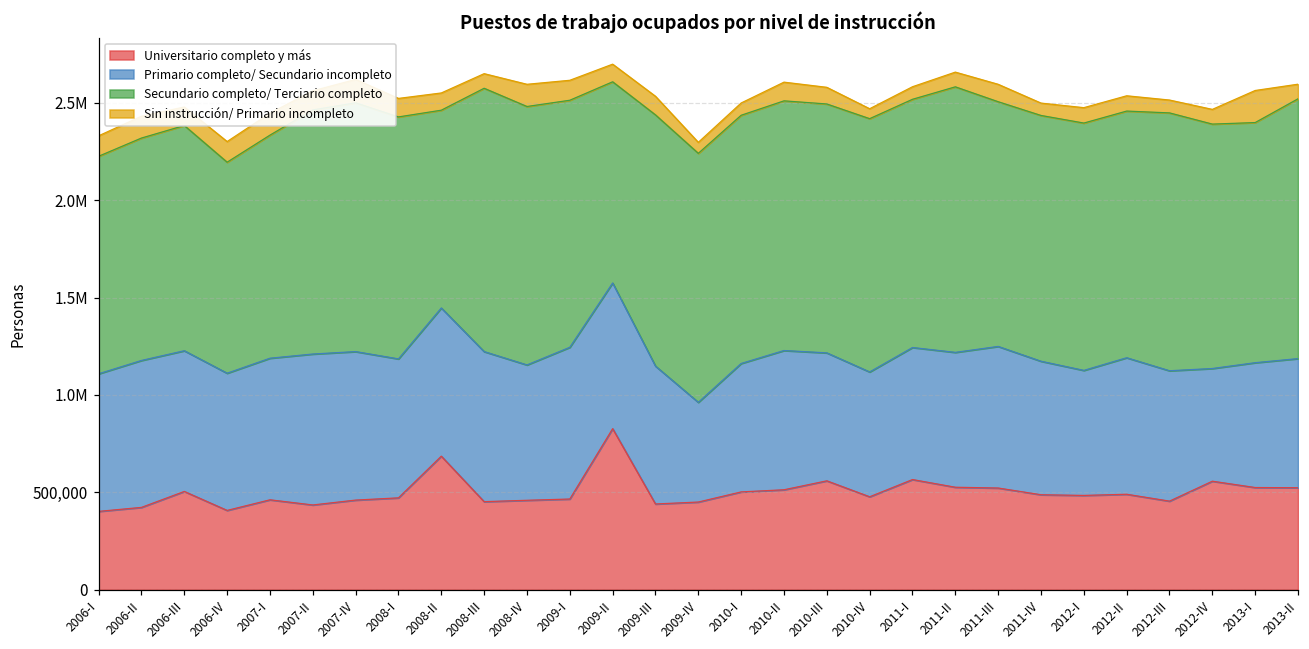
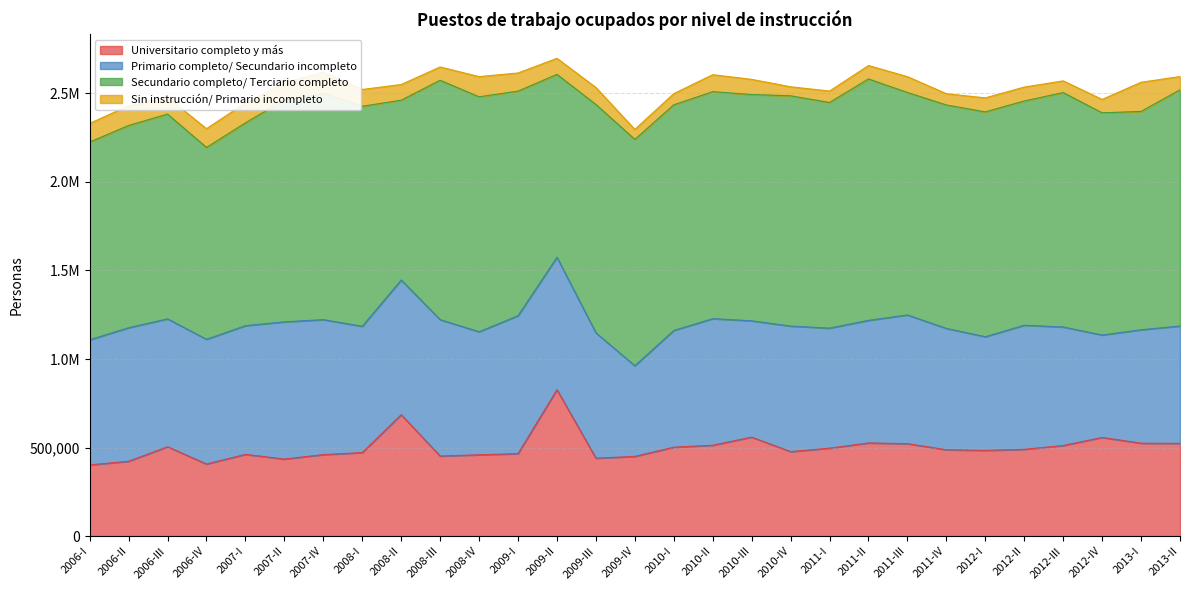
Primario completo/ Secundario incompleto, 2010-IV: 640,000 -> 710,000
Universitario completo y más, 2011-I: 570,000 -> 500,000
Universitario completo y más, 2012-III: 450,000 -> 510,000
